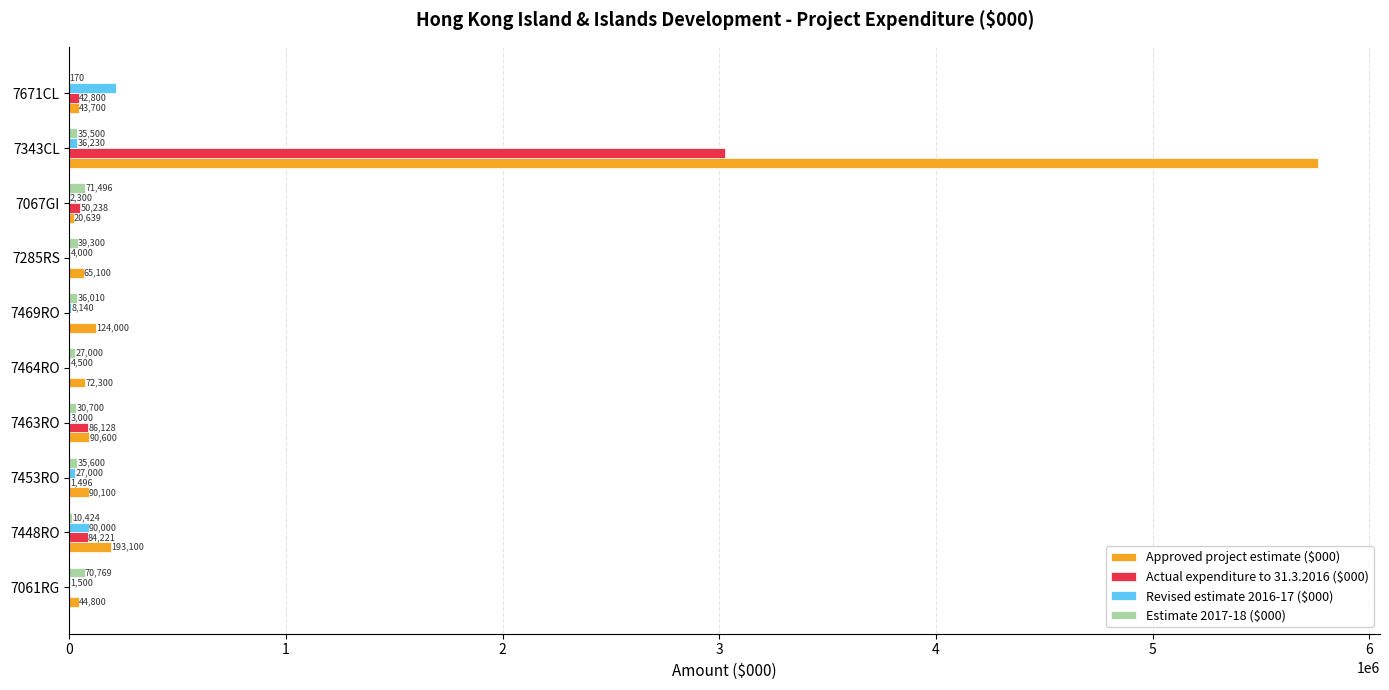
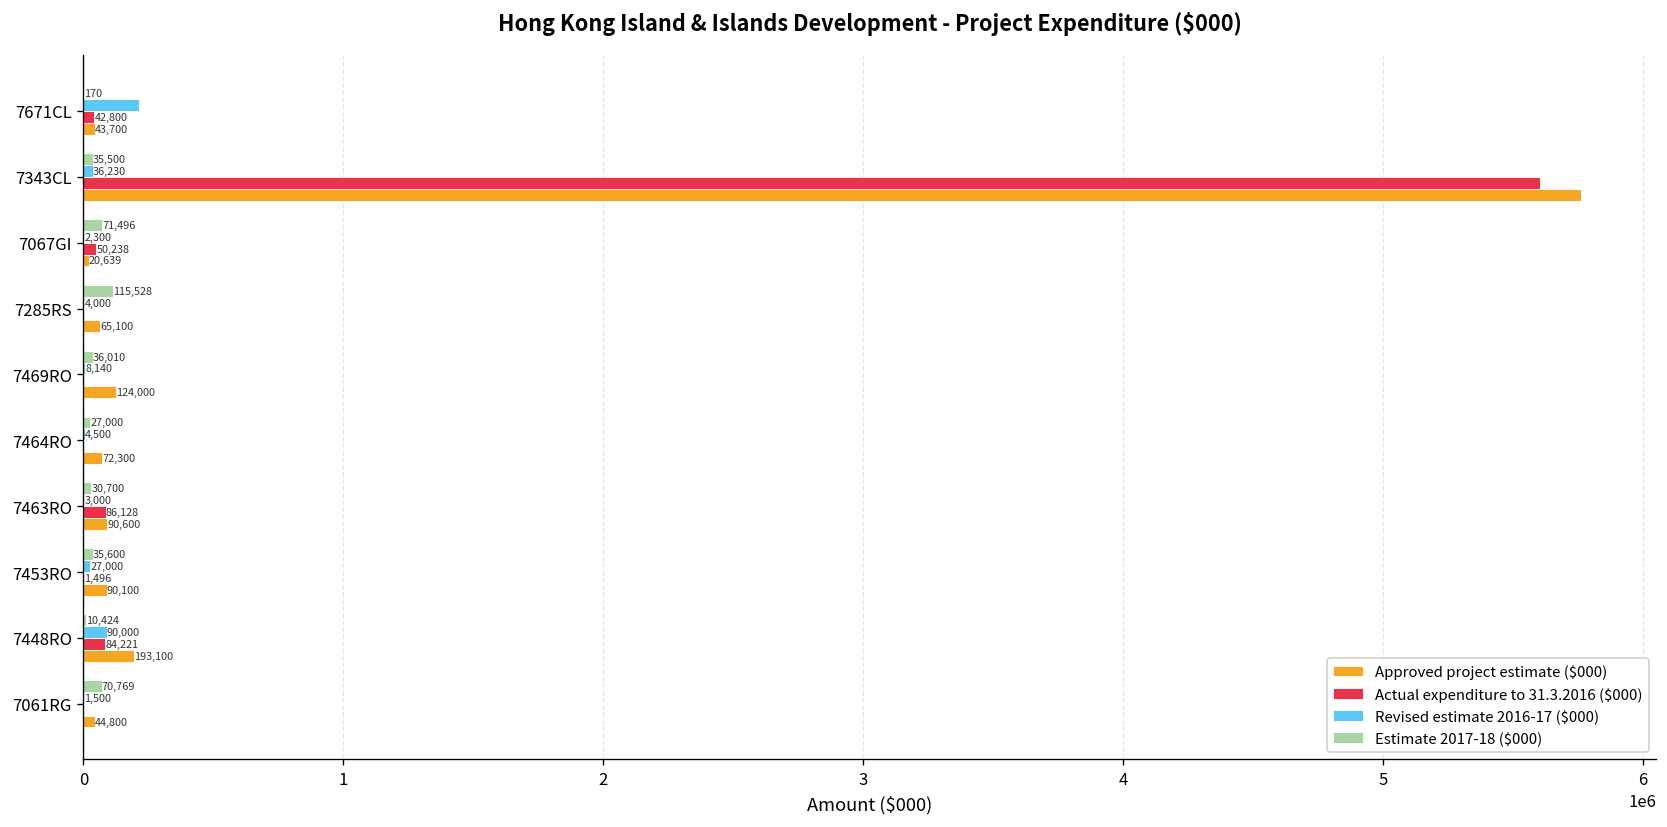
Actual expenditure to 31.3.2016 ($000), 7343CL: 3030000 -> 5600000
Estimate 2017-18 ($000), 7285RS: 39,300 -> 115,528
